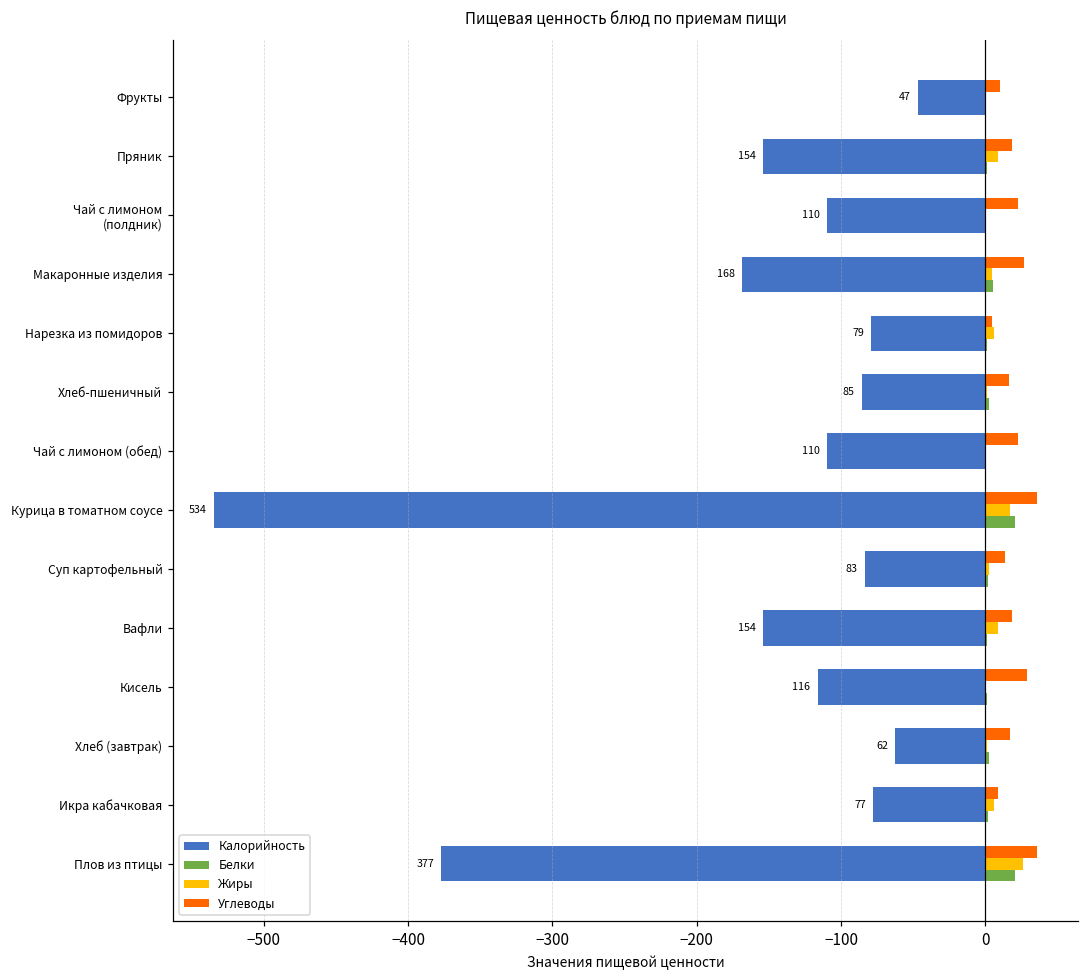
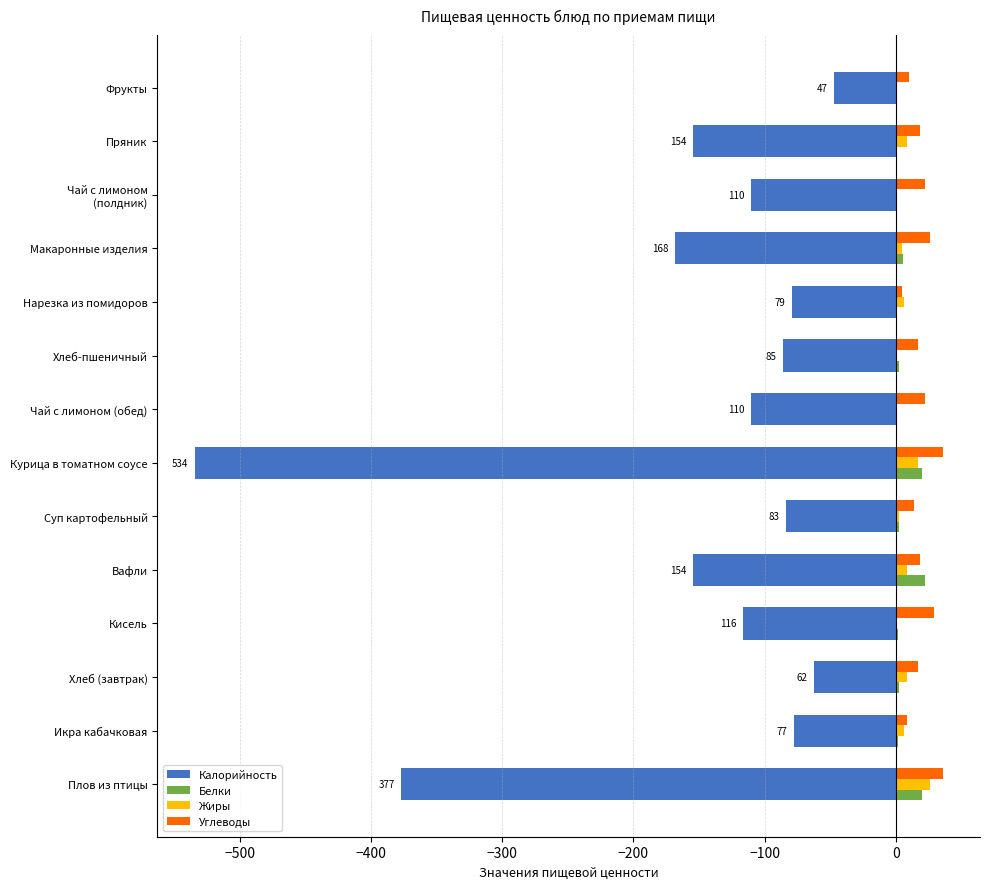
Белки, Вафли: 1 -> 22
Жиры, Хлеб (завтрак): 1 -> 8
